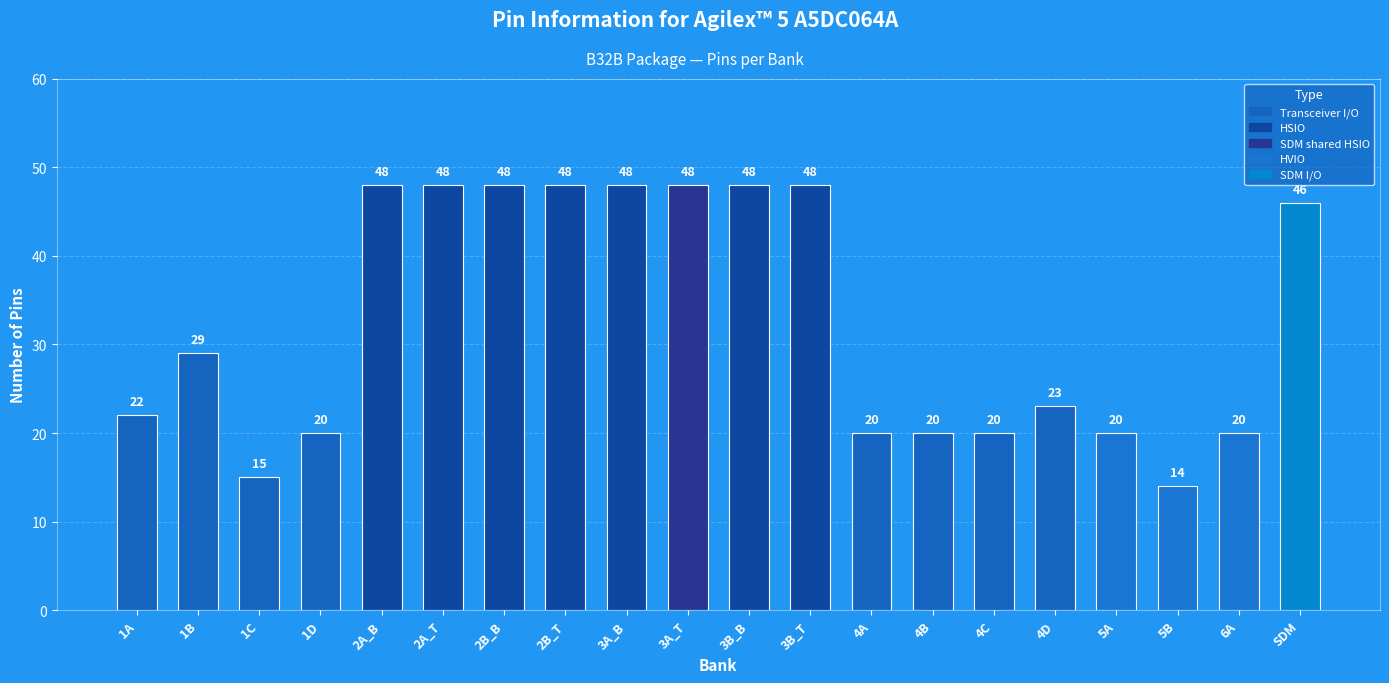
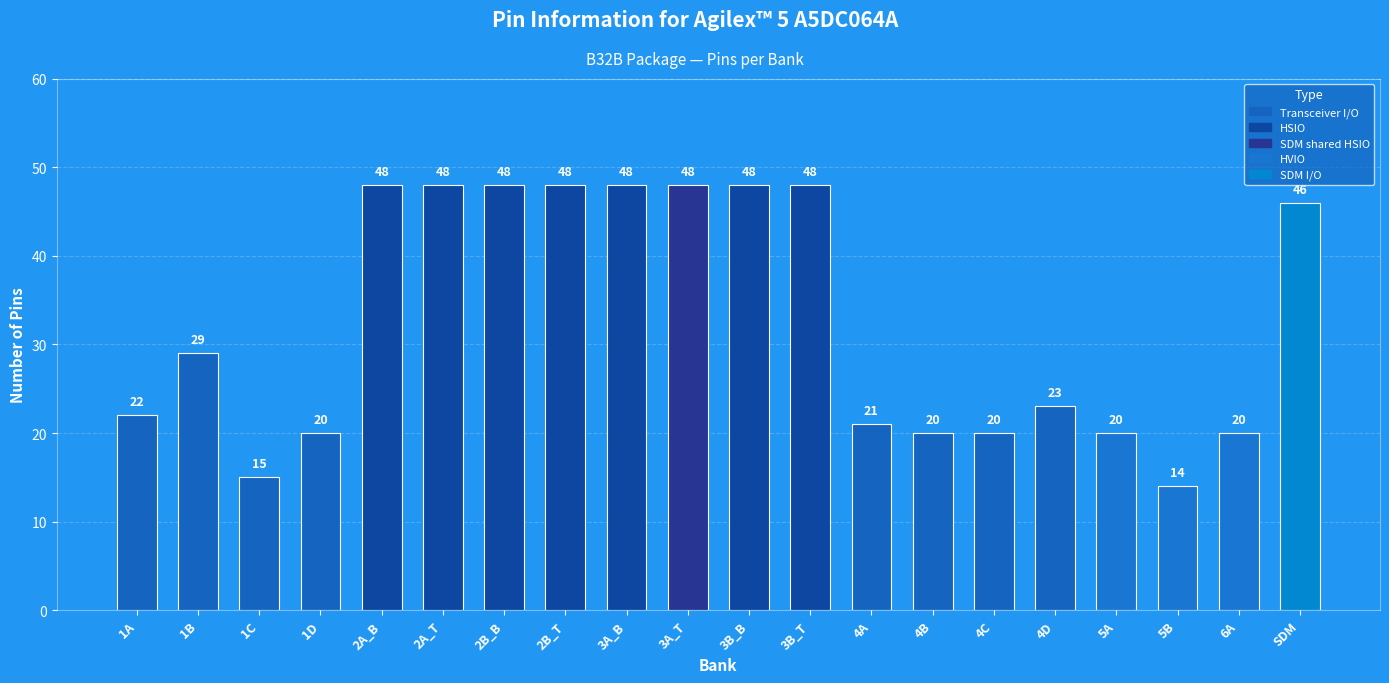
4A: 20 -> 21
